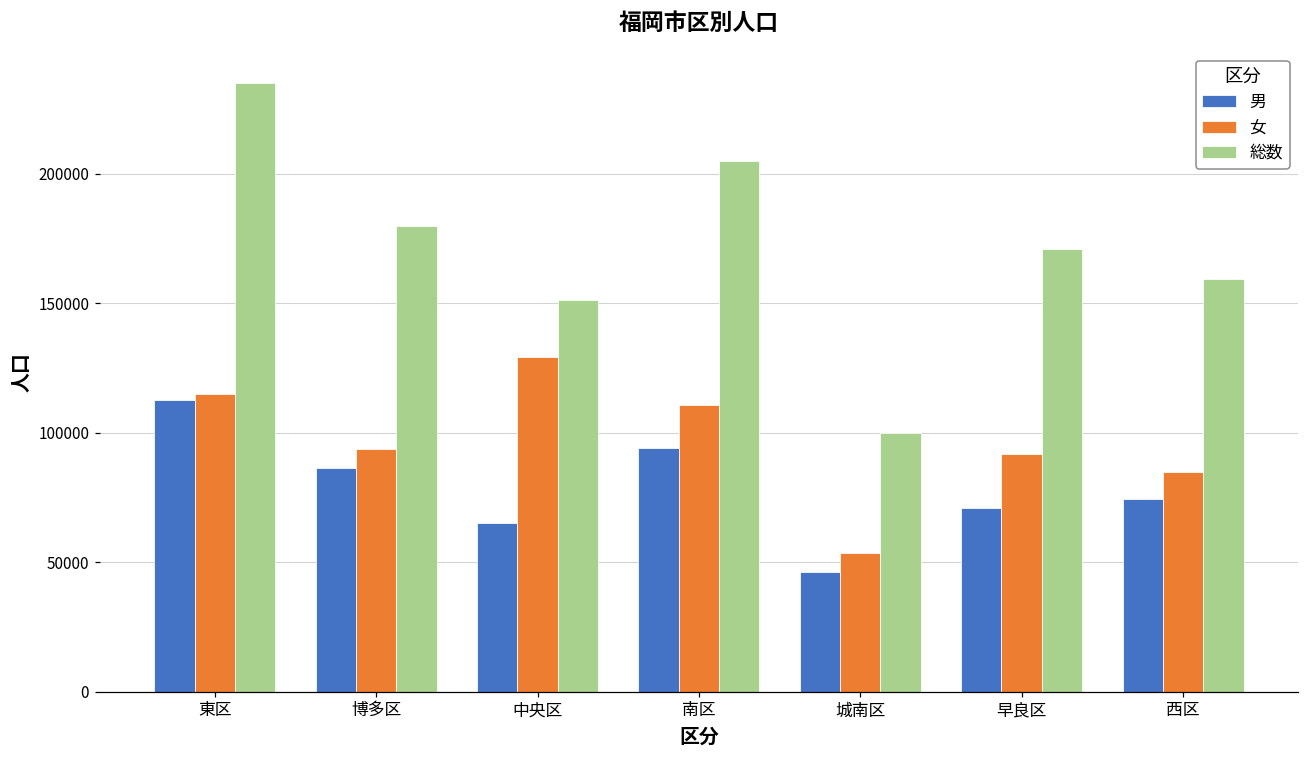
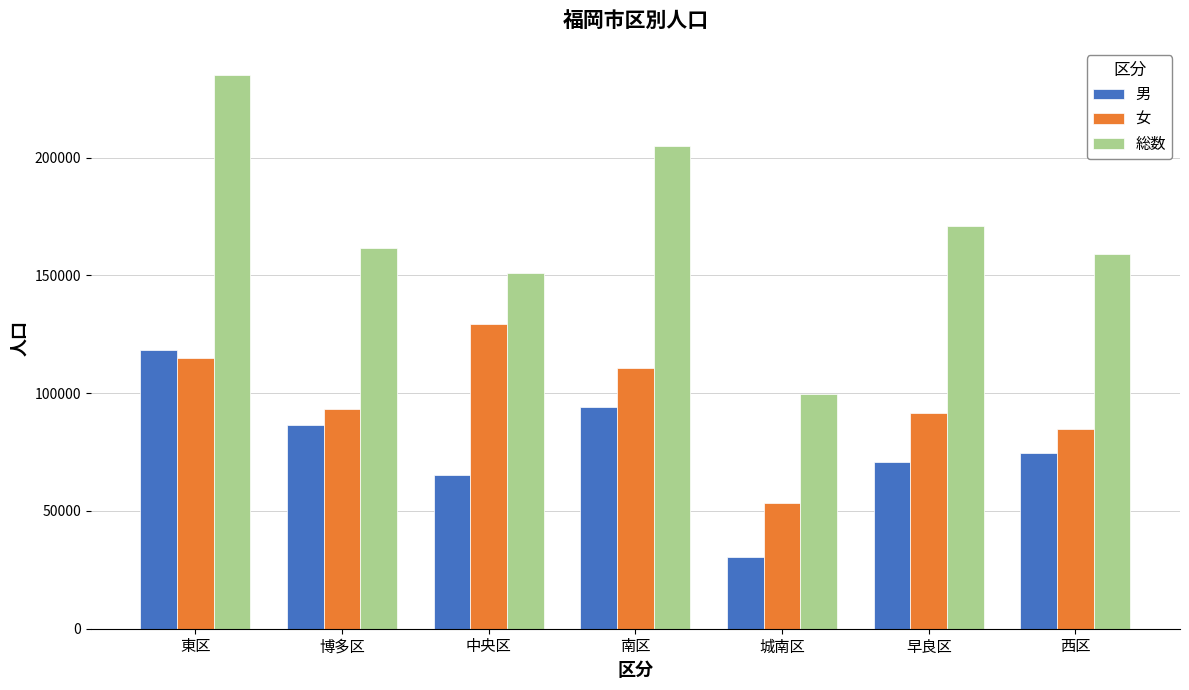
男, 東区: 113000 -> 119000
総数, 博多区: 180000 -> 162000
男, 城南区: 46000 -> 30000
